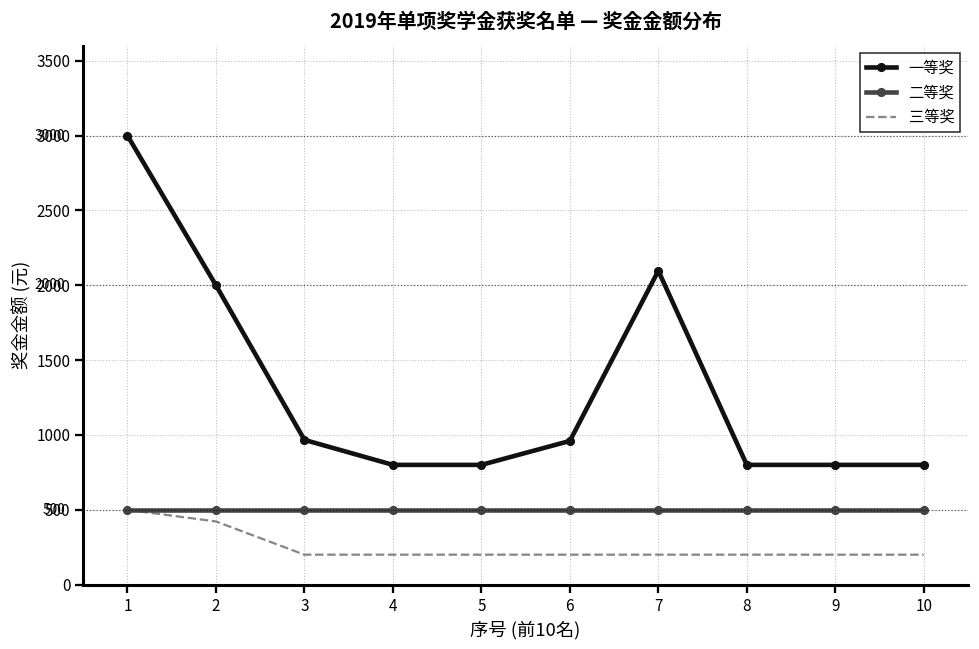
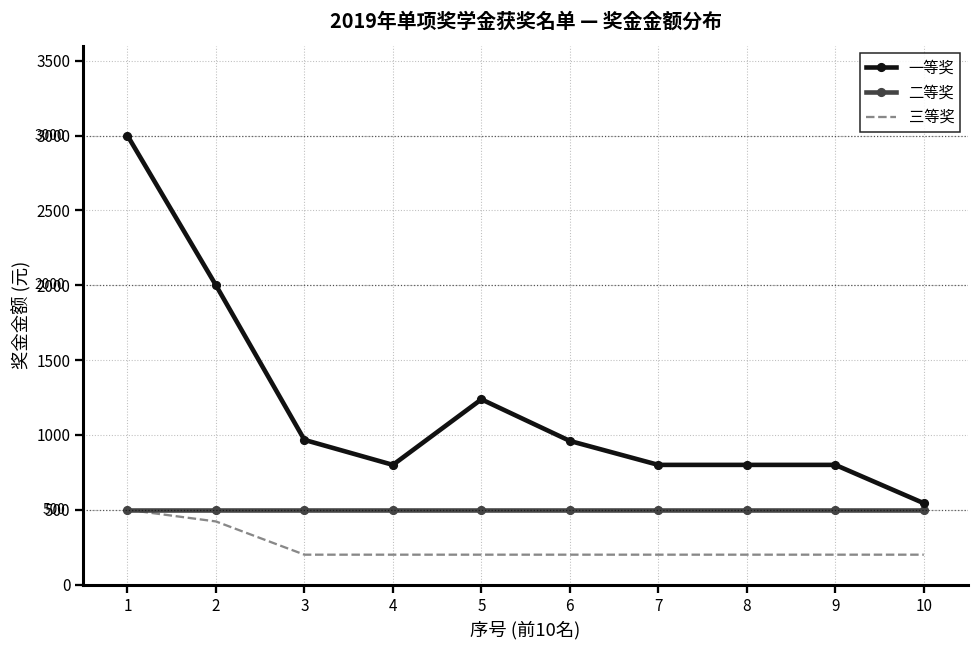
一等奖, 5: 800 -> 1240
一等奖, 7: 2100 -> 800
一等奖, 10: 800 -> 540
